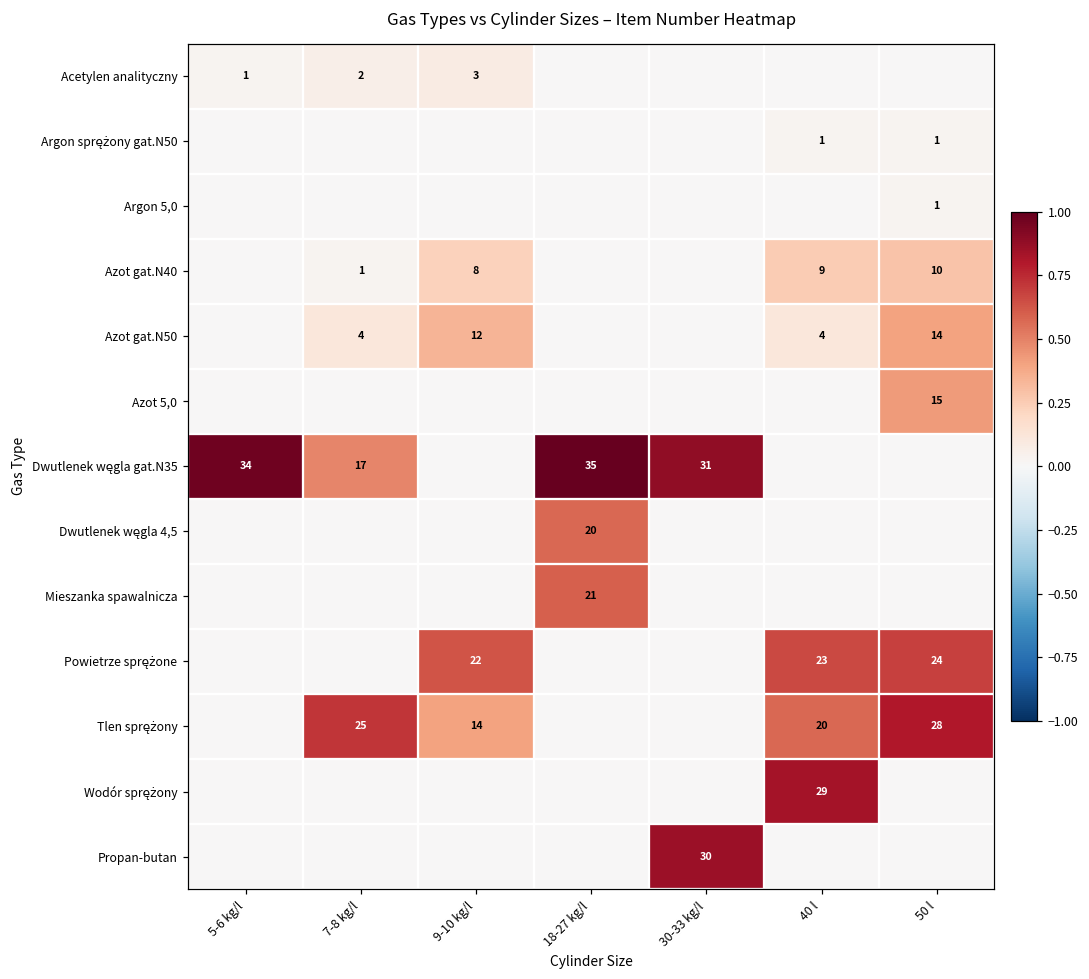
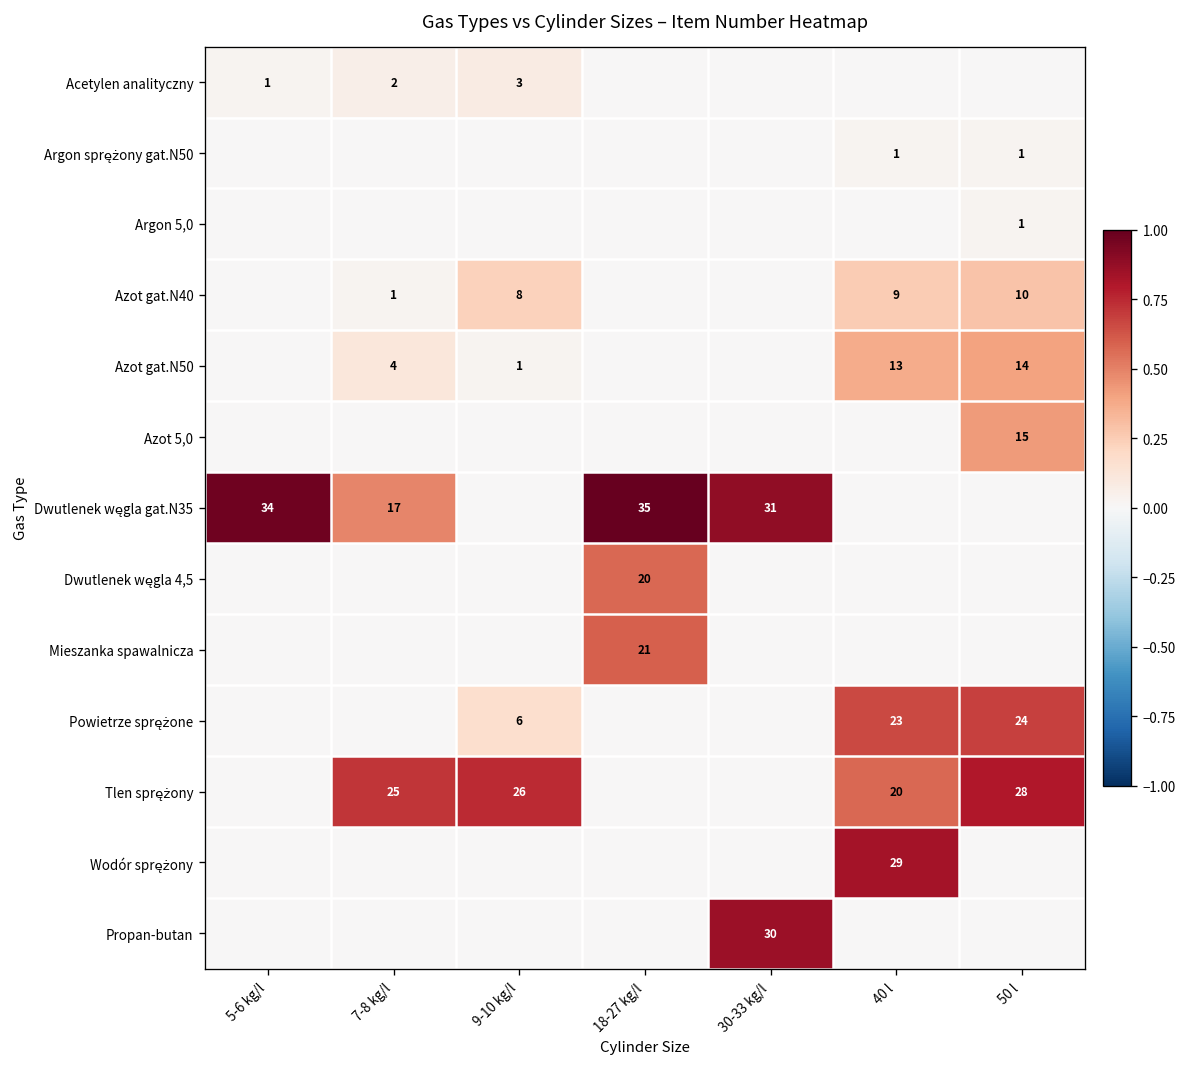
Azot gat.N50, 9-10 kg/l: 12 -> 1
Azot gat.N50, 40 l: 4 -> 13
Powietrze sprężone, 9-10 kg/l: 22 -> 6
Tlen sprężony, 9-10 kg/l: 14 -> 26
